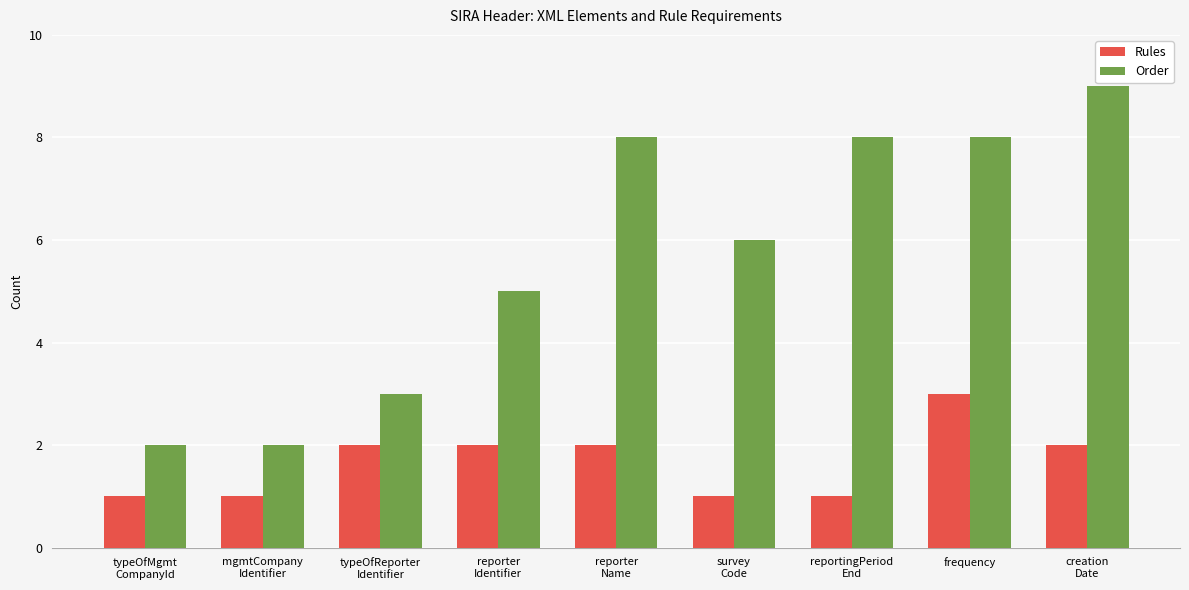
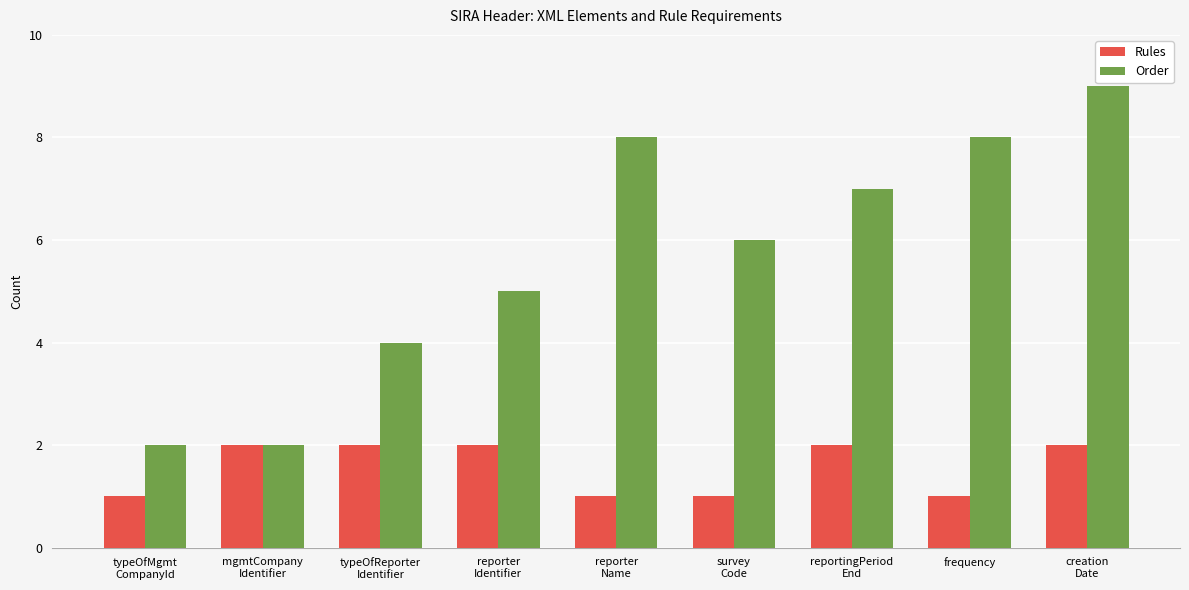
Rules, mgmtCompany Identifier: 1 -> 2
Order, typeOfReporter Identifier: 3 -> 4
Rules, reporter Name: 2 -> 1
Rules, reportingPeriod End: 1 -> 2
Order, reportingPeriod End: 8 -> 7
Rules, frequency: 3 -> 1
